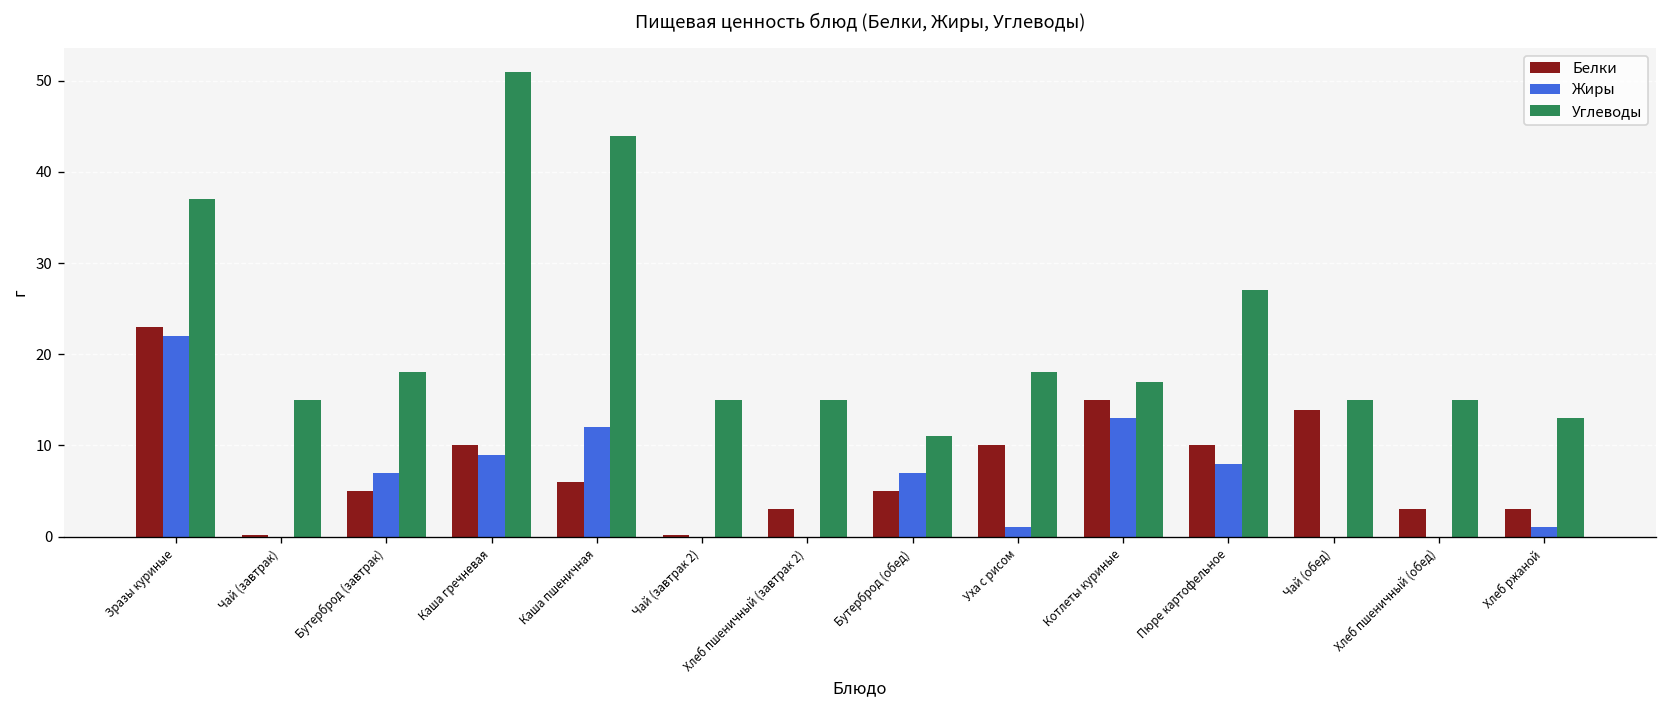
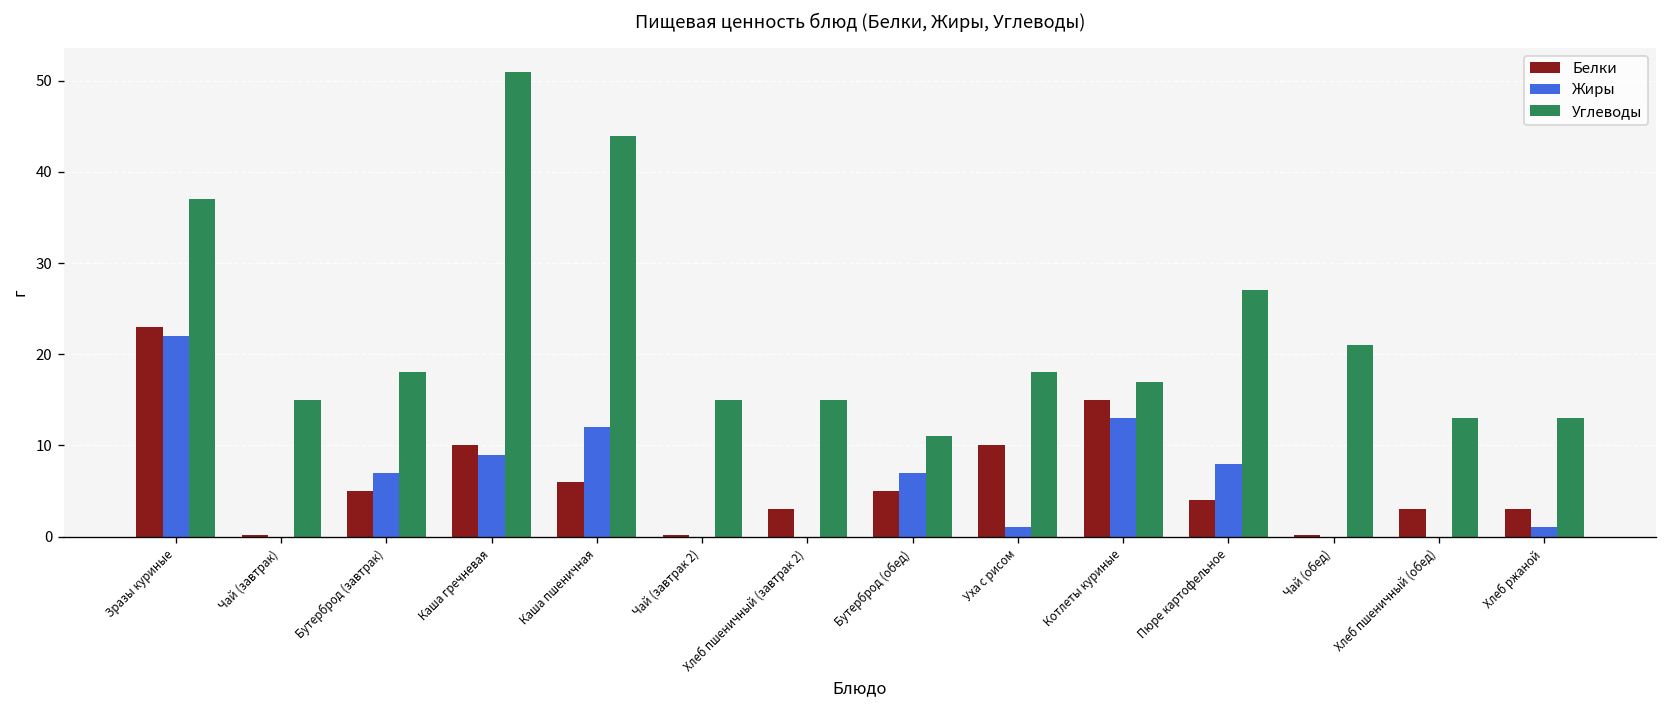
Белки, Пюре картофельное: 10 -> 4
Белки, Чай (обед): 14 -> 0
Углеводы, Чай (обед): 15 -> 21
Углеводы, Хлеб пшеничный (обед): 15 -> 13
